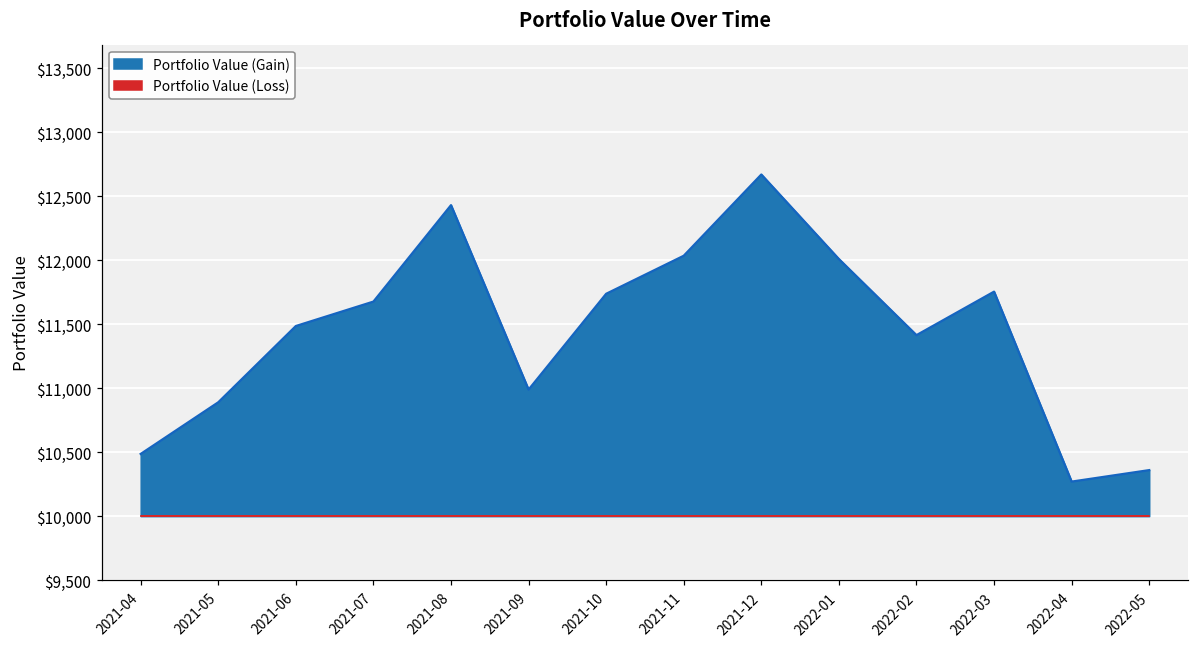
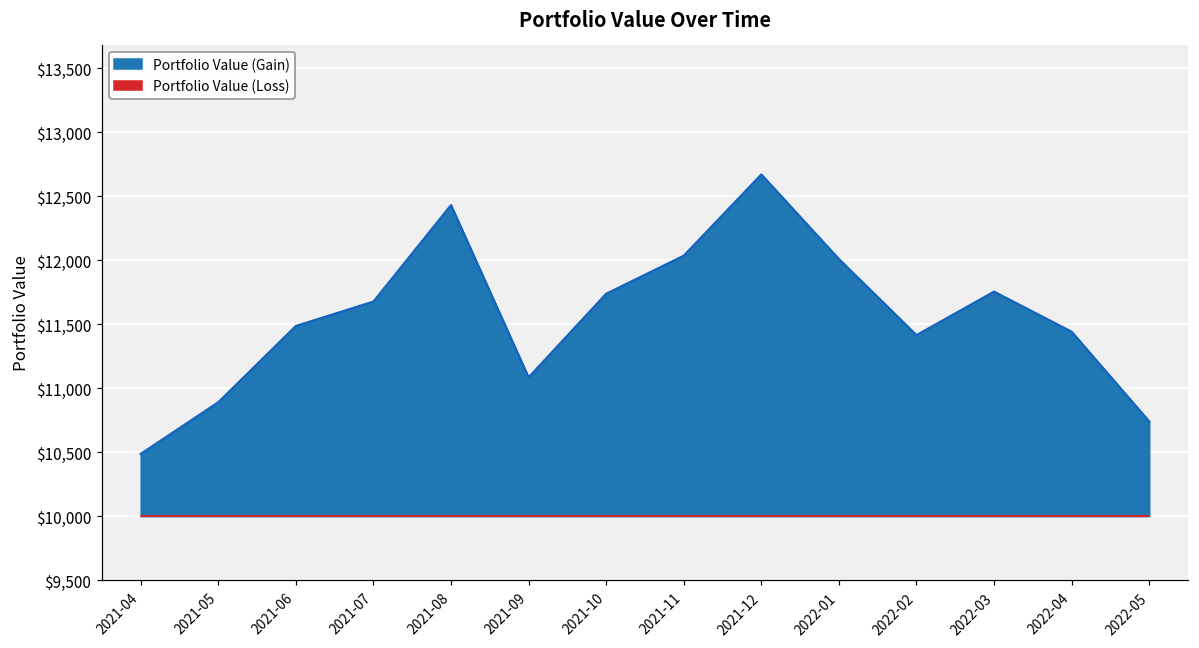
Portfolio Value (Gain), 2021-09: $10,990 -> $11,080
Portfolio Value (Gain), 2022-04: $10,270 -> $11,440
Portfolio Value (Gain), 2022-05: $10,360 -> $10,740
